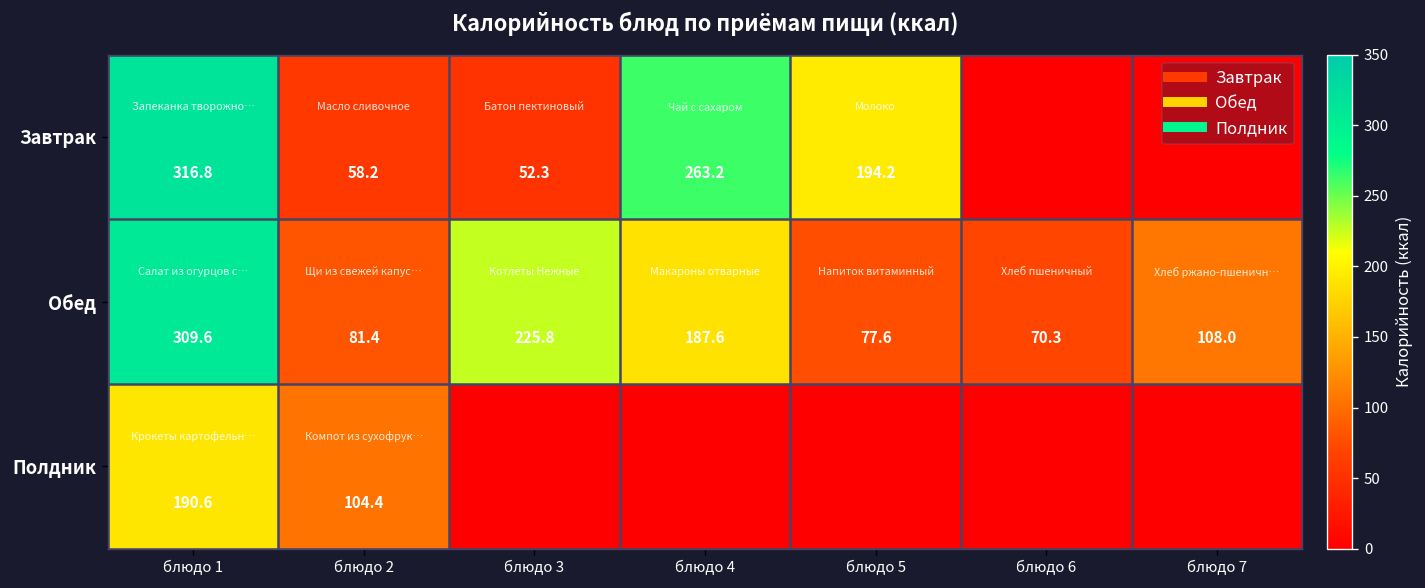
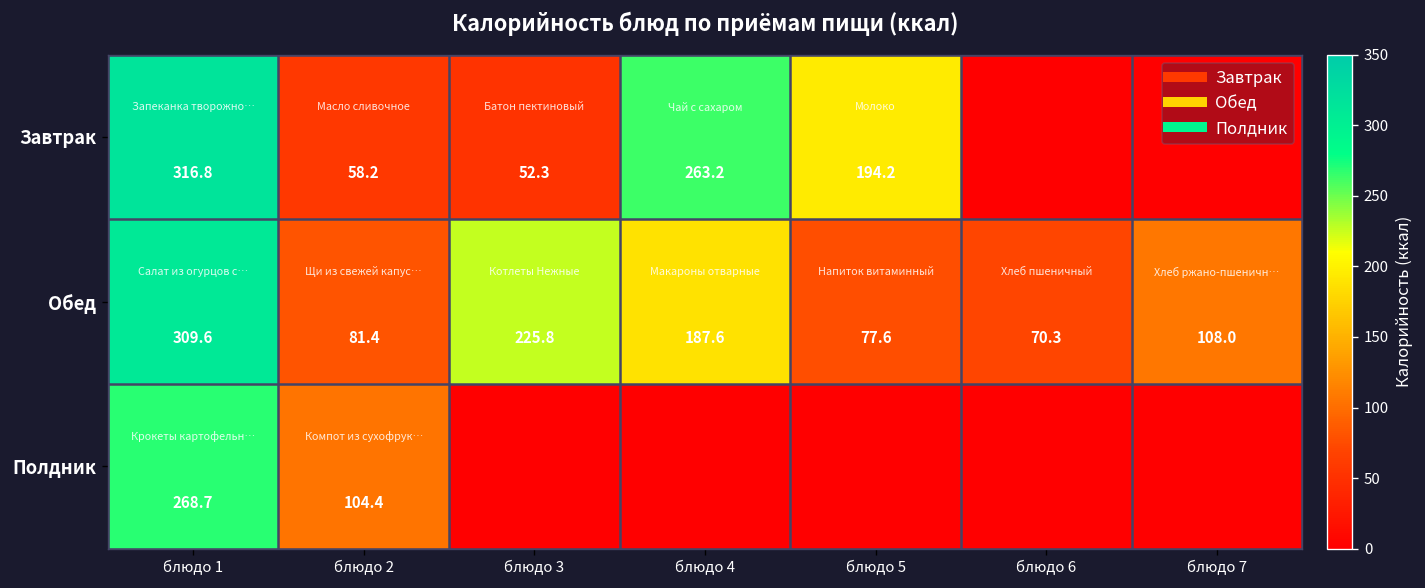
Полдник, блюдо 1: 190.6 -> 268.7
